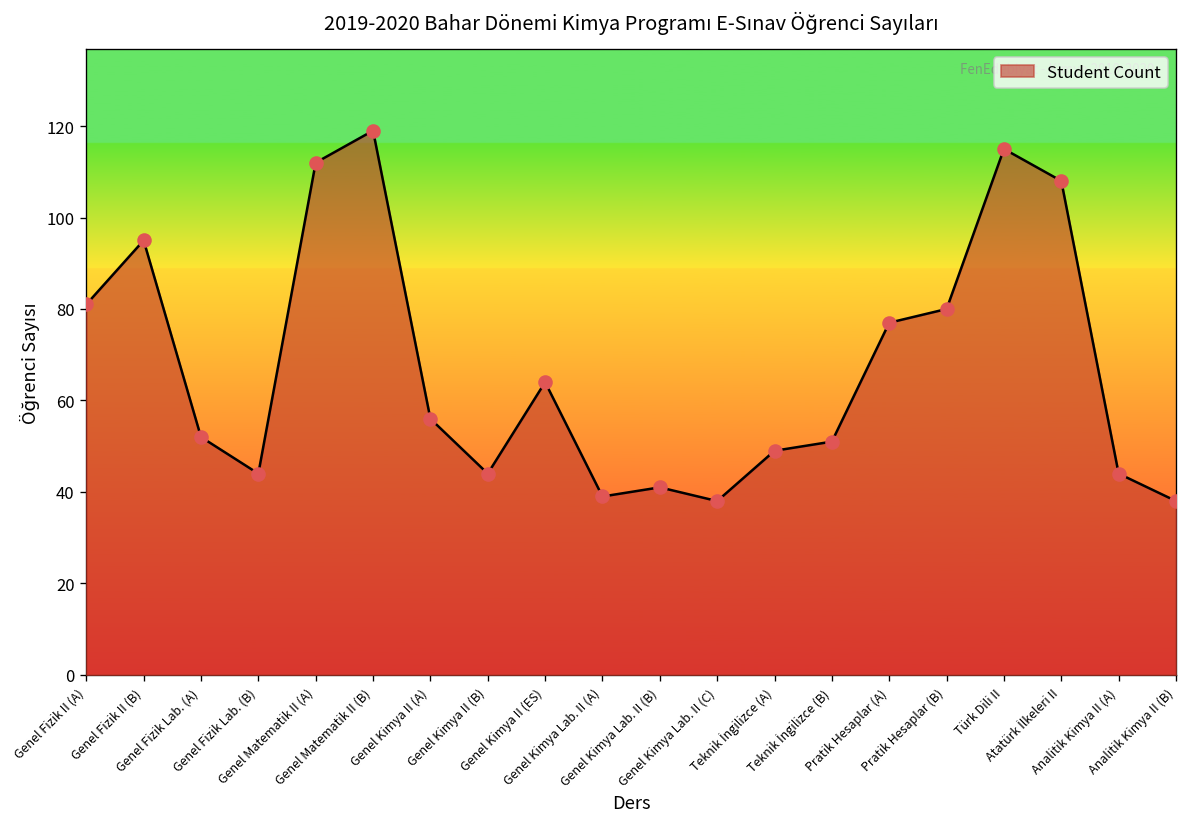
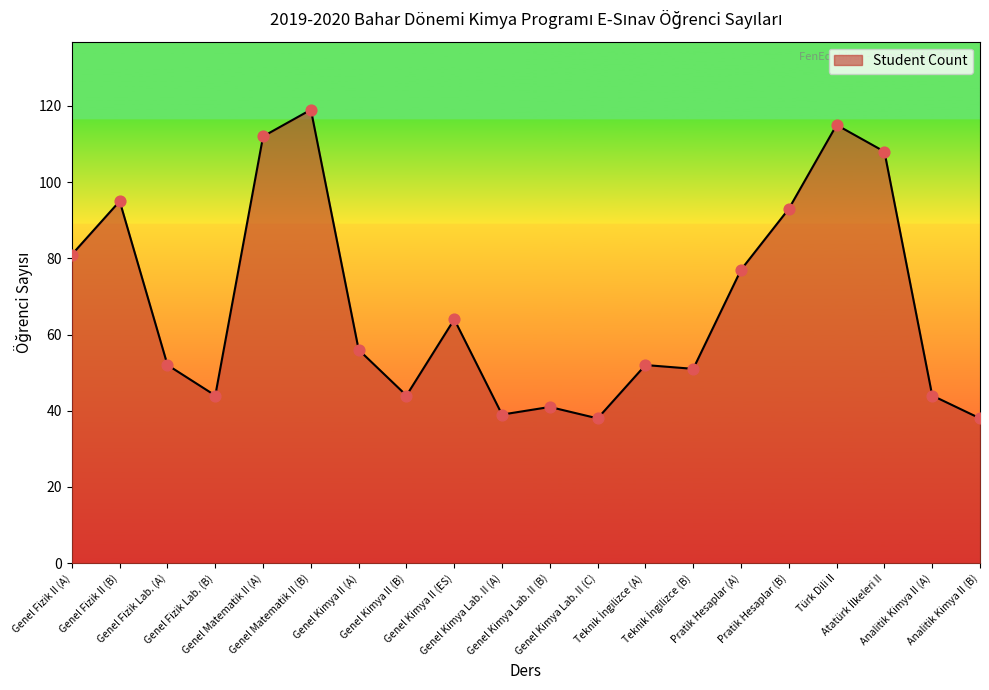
Teknik İngilizce (A): 49 -> 52
Pratik Hesaplar (B): 80 -> 93
